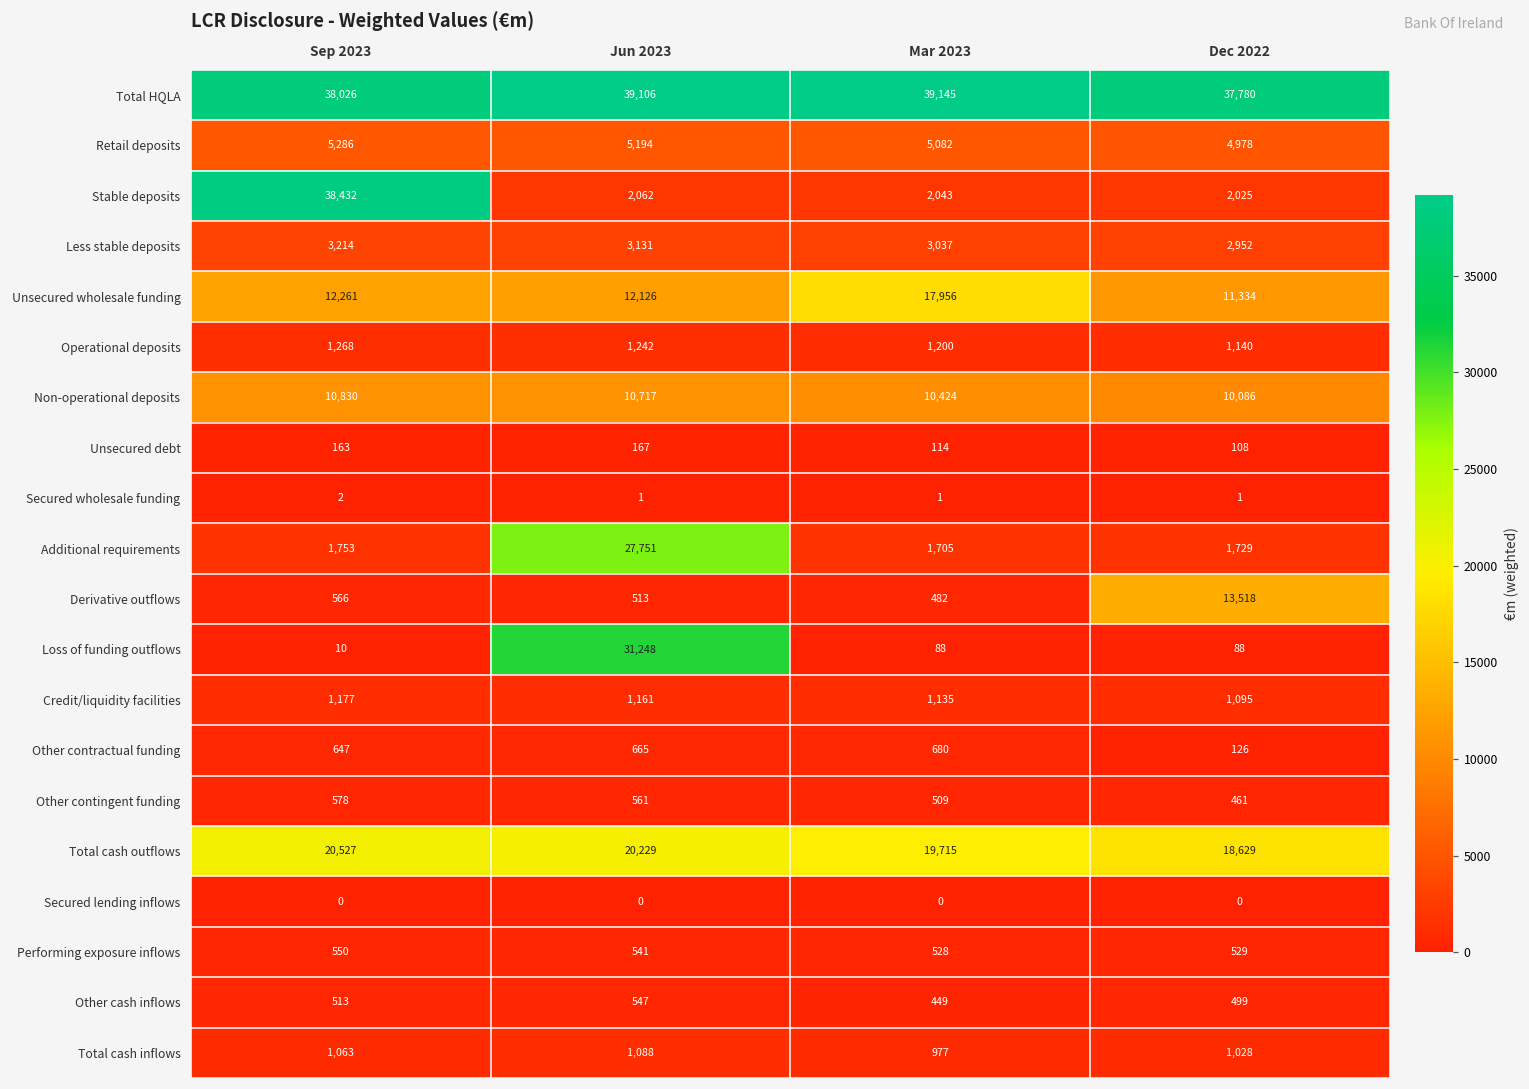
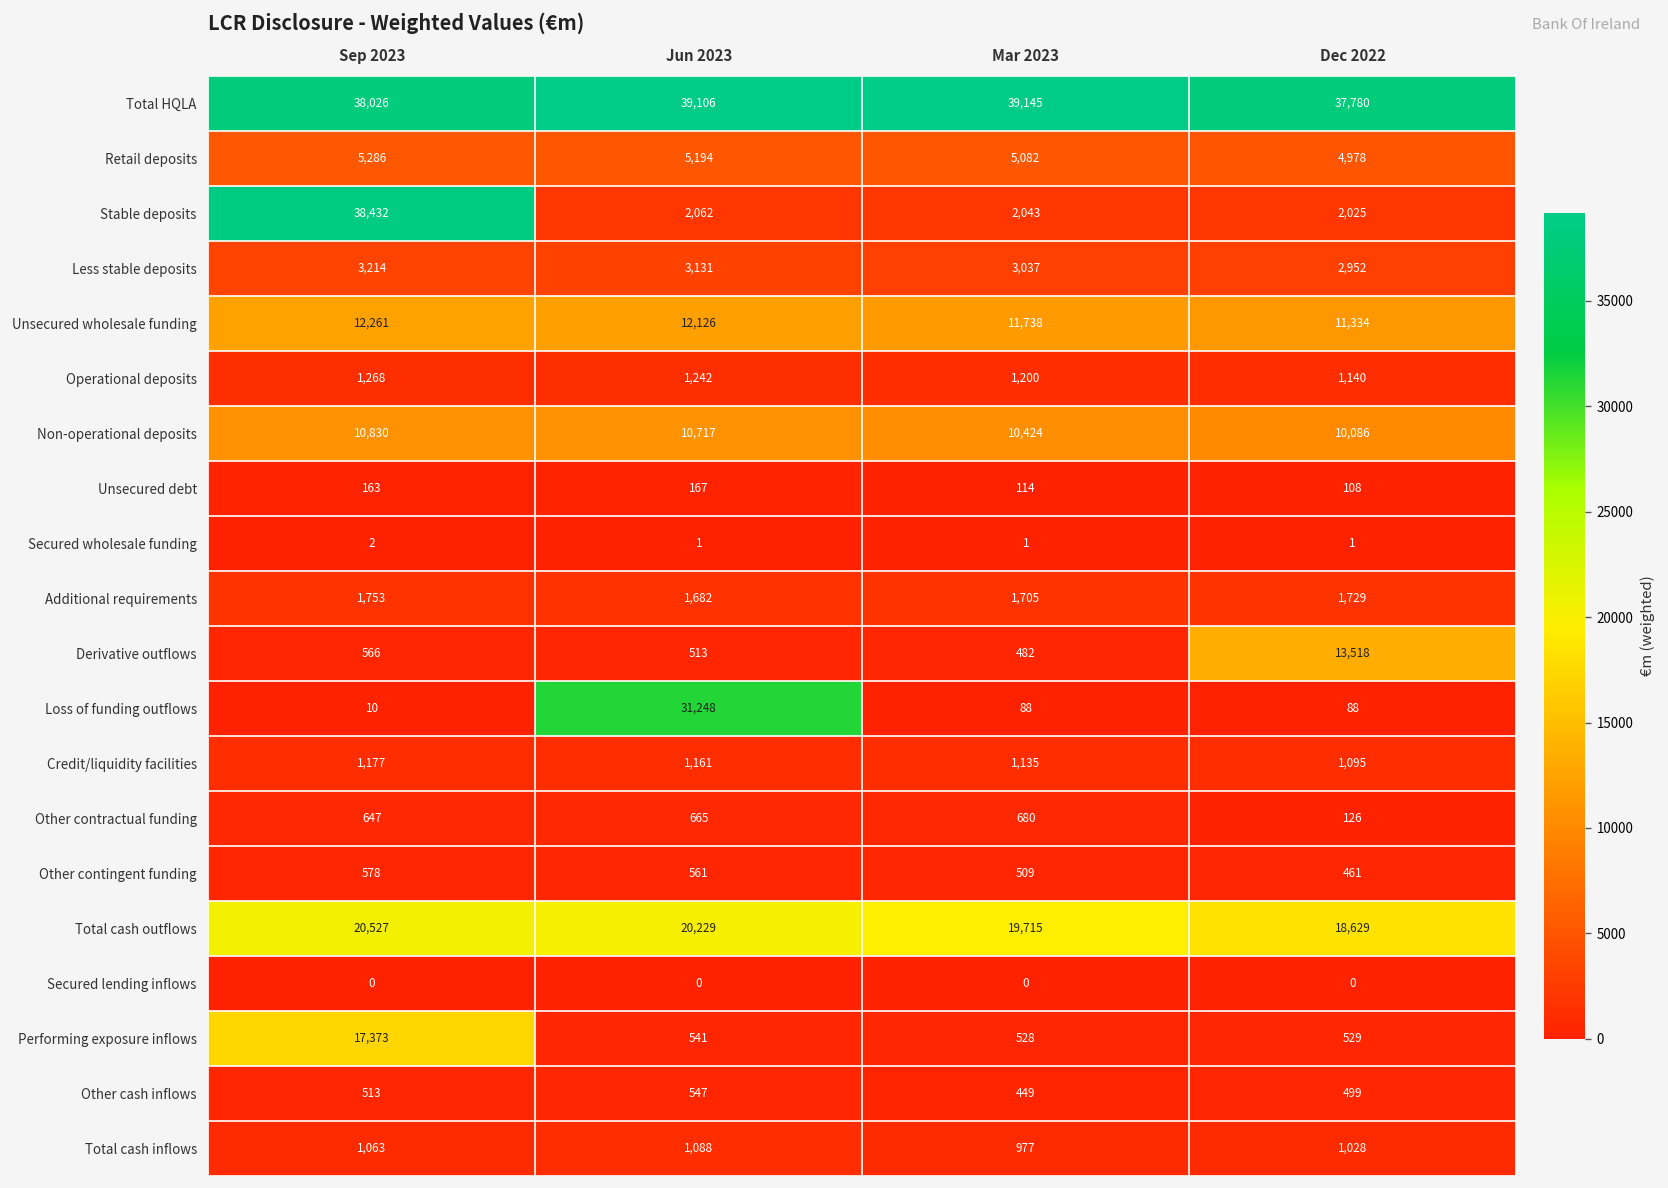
Unsecured wholesale funding, Mar 2023: 17,956 -> 11,738
Additional requirements, Jun 2023: 27,751 -> 1,682
Performing exposure inflows, Sep 2023: 550 -> 17,373
